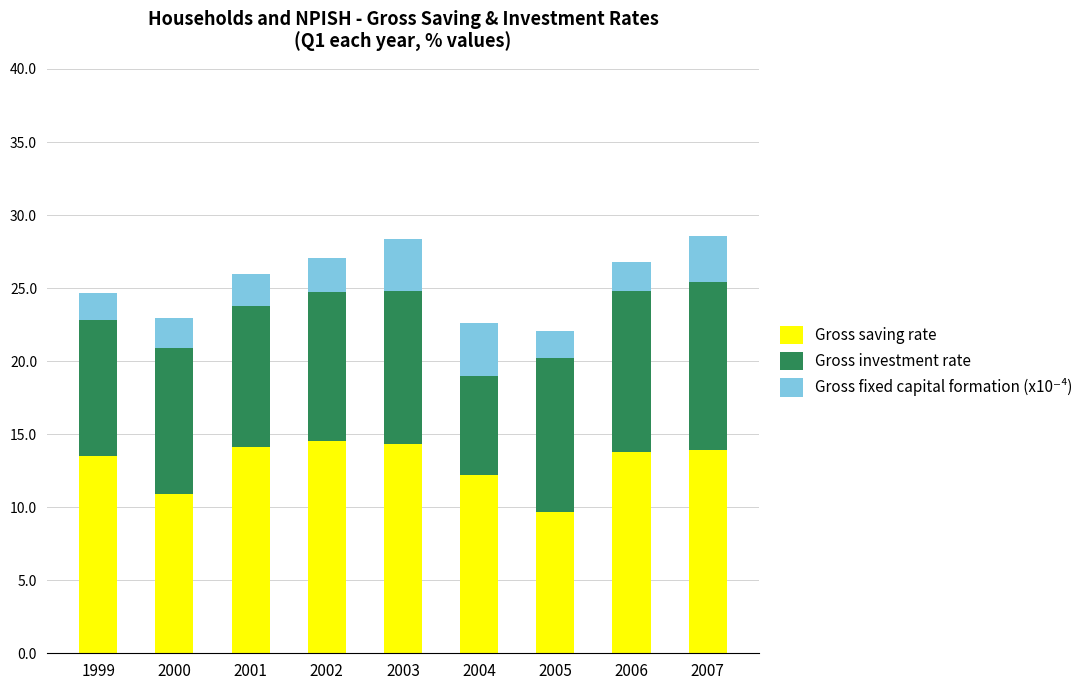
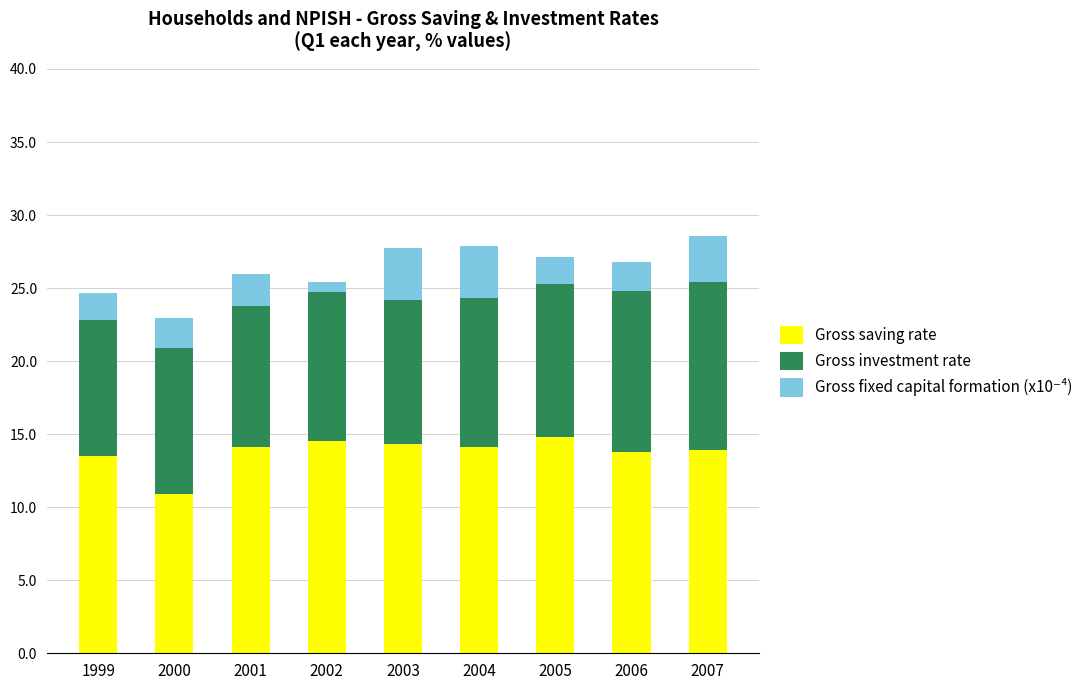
Gross fixed capital formation (x10⁻⁴), 2002: 2.4 -> 0.7
Gross investment rate, 2003: 10.5 -> 9.9
Gross saving rate, 2004: 12.2 -> 14.1
Gross investment rate, 2004: 6.8 -> 10.2
Gross saving rate, 2005: 9.7 -> 14.8
